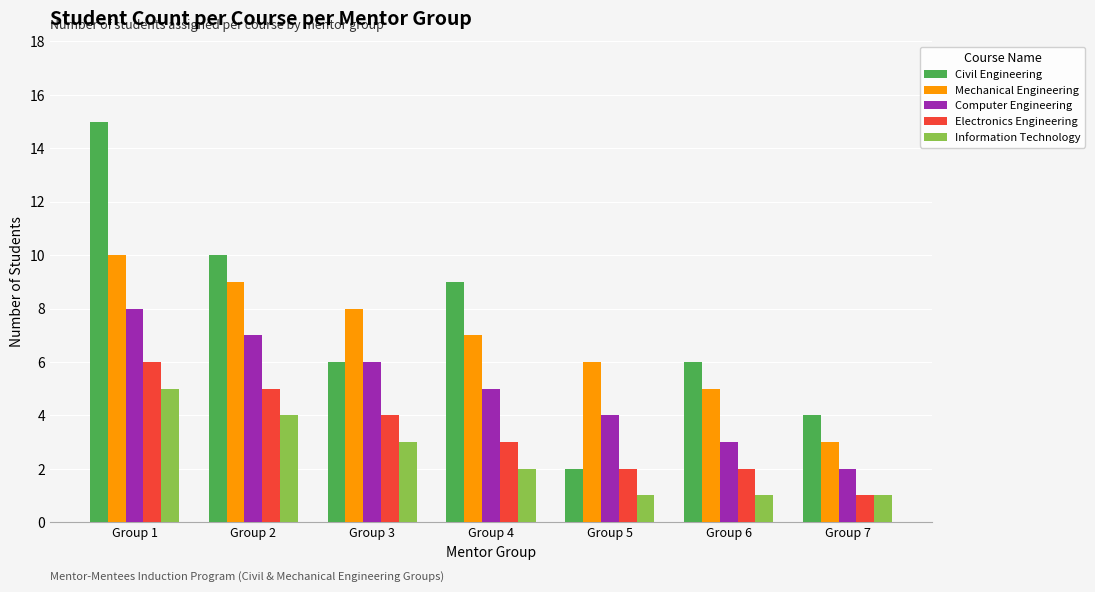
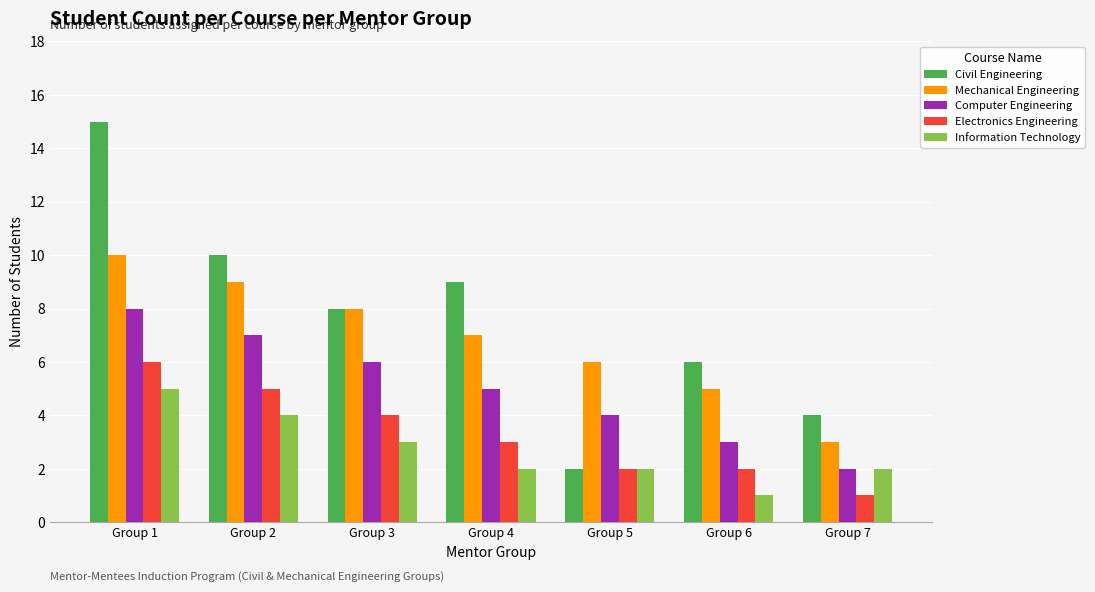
Civil Engineering, Group 3: 6 -> 8
Information Technology, Group 5: 1 -> 2
Information Technology, Group 7: 1 -> 2
